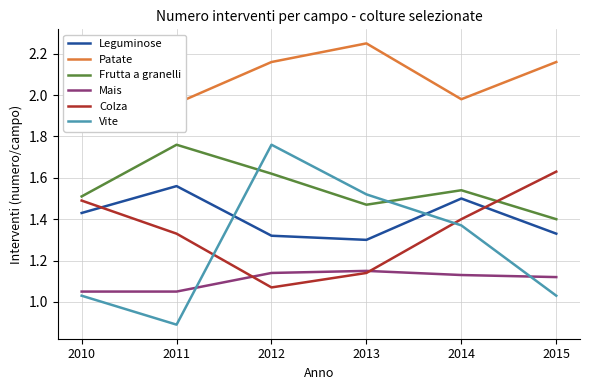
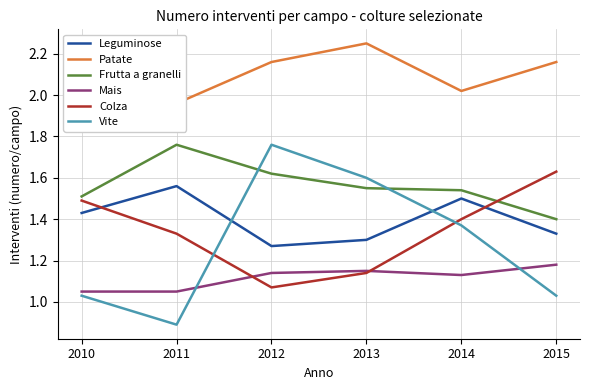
Leguminose, 2012: 1.32 -> 1.27
Frutta a granelli, 2013: 1.47 -> 1.55
Vite, 2013: 1.52 -> 1.60
Patate, 2014: 1.98 -> 2.02
Mais, 2015: 1.12 -> 1.18
